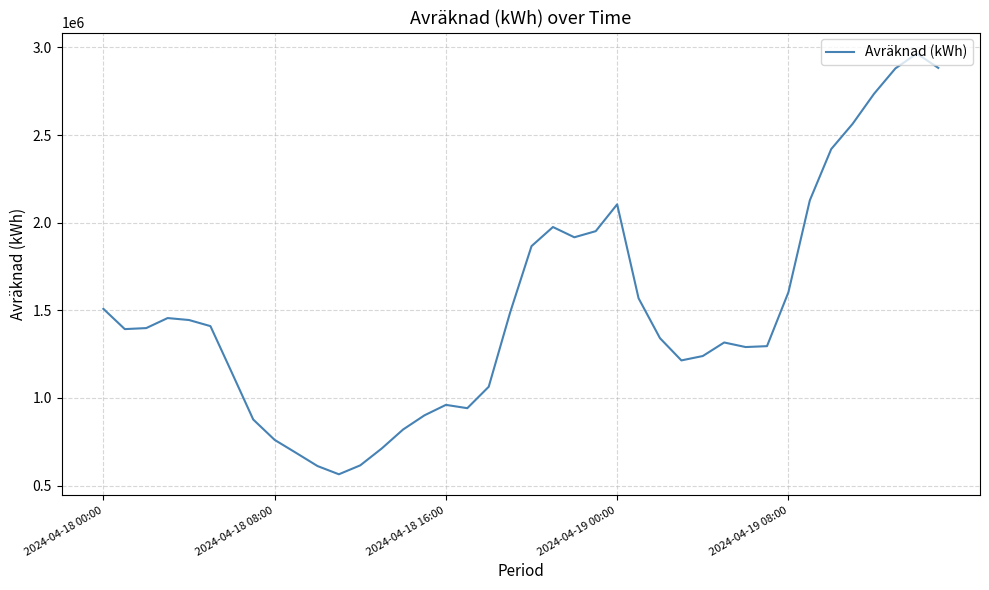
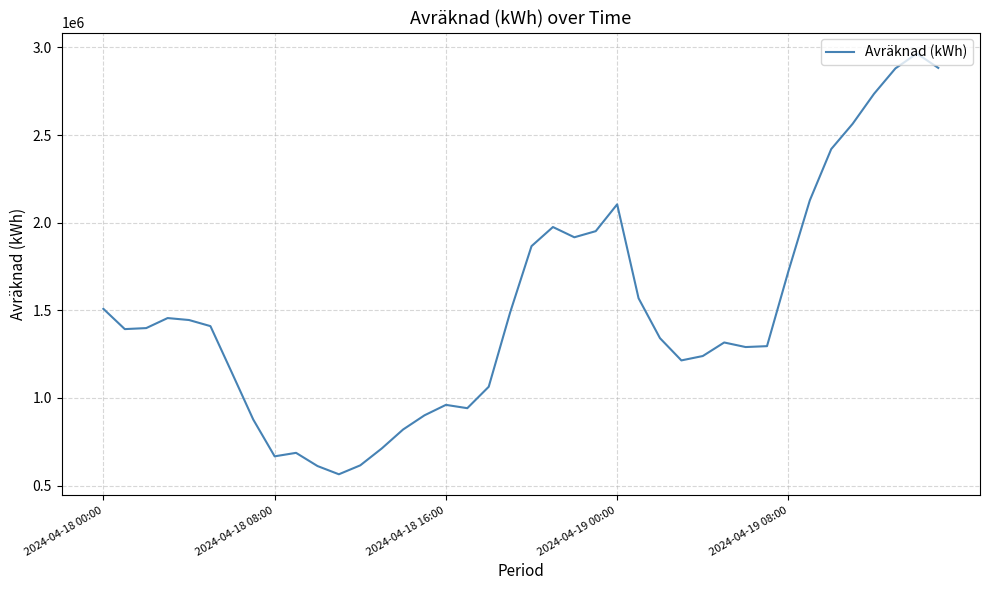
2024-04-18 08:00: 760000 -> 670000
2024-04-19 08:00: 1600000 -> 1720000
